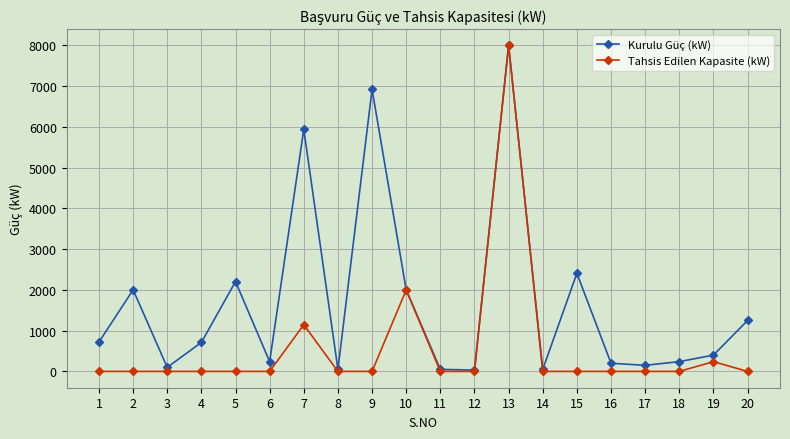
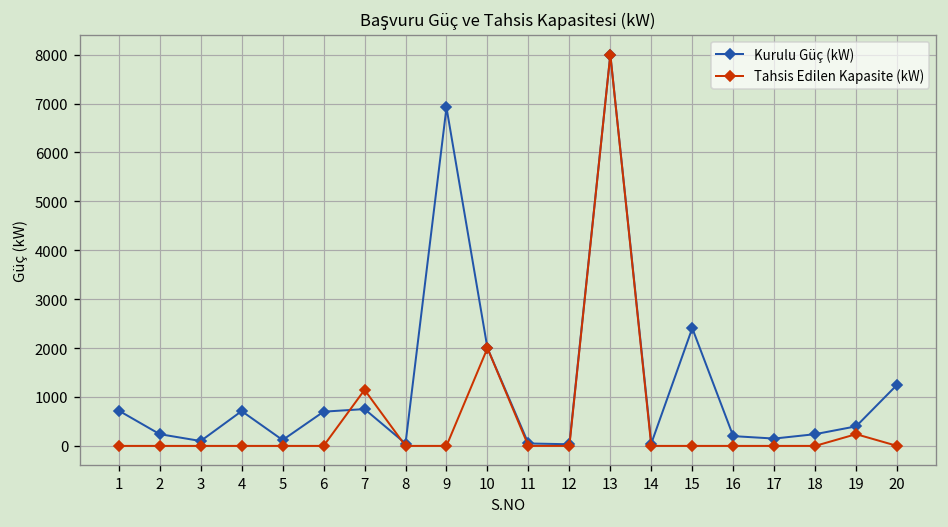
Kurulu Güç (kW), 2: 2000 -> 200
Kurulu Güç (kW), 5: 2200 -> 100
Kurulu Güç (kW), 6: 200 -> 700
Kurulu Güç (kW), 7: 5900 -> 800
